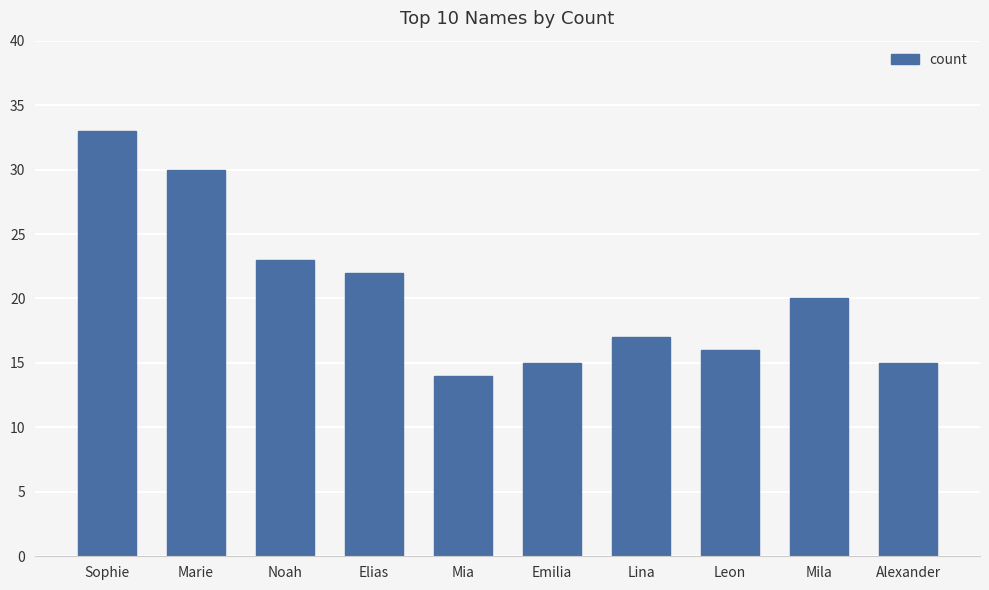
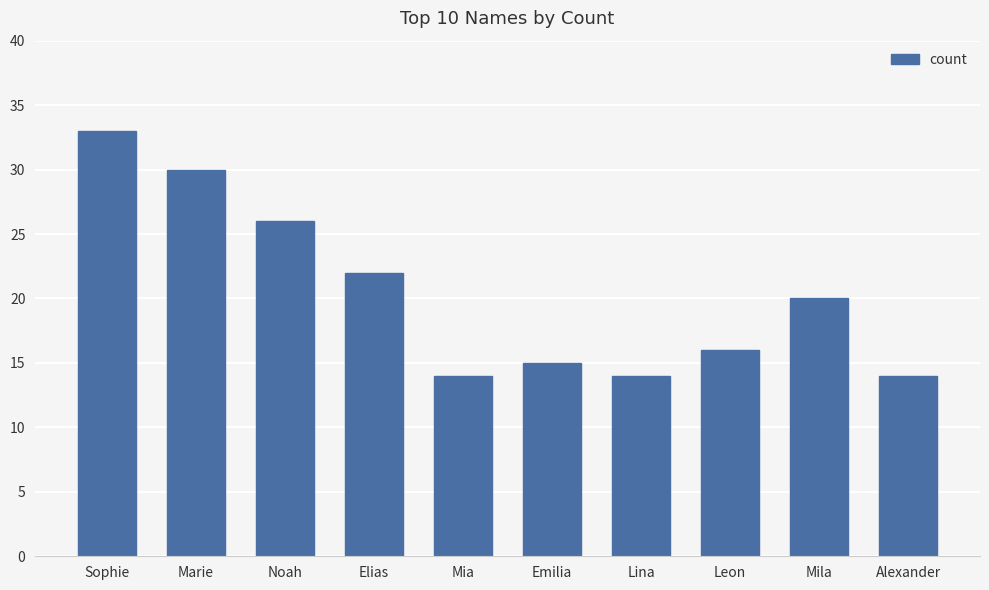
Noah: 23 -> 26
Lina: 17 -> 14
Alexander: 15 -> 14
